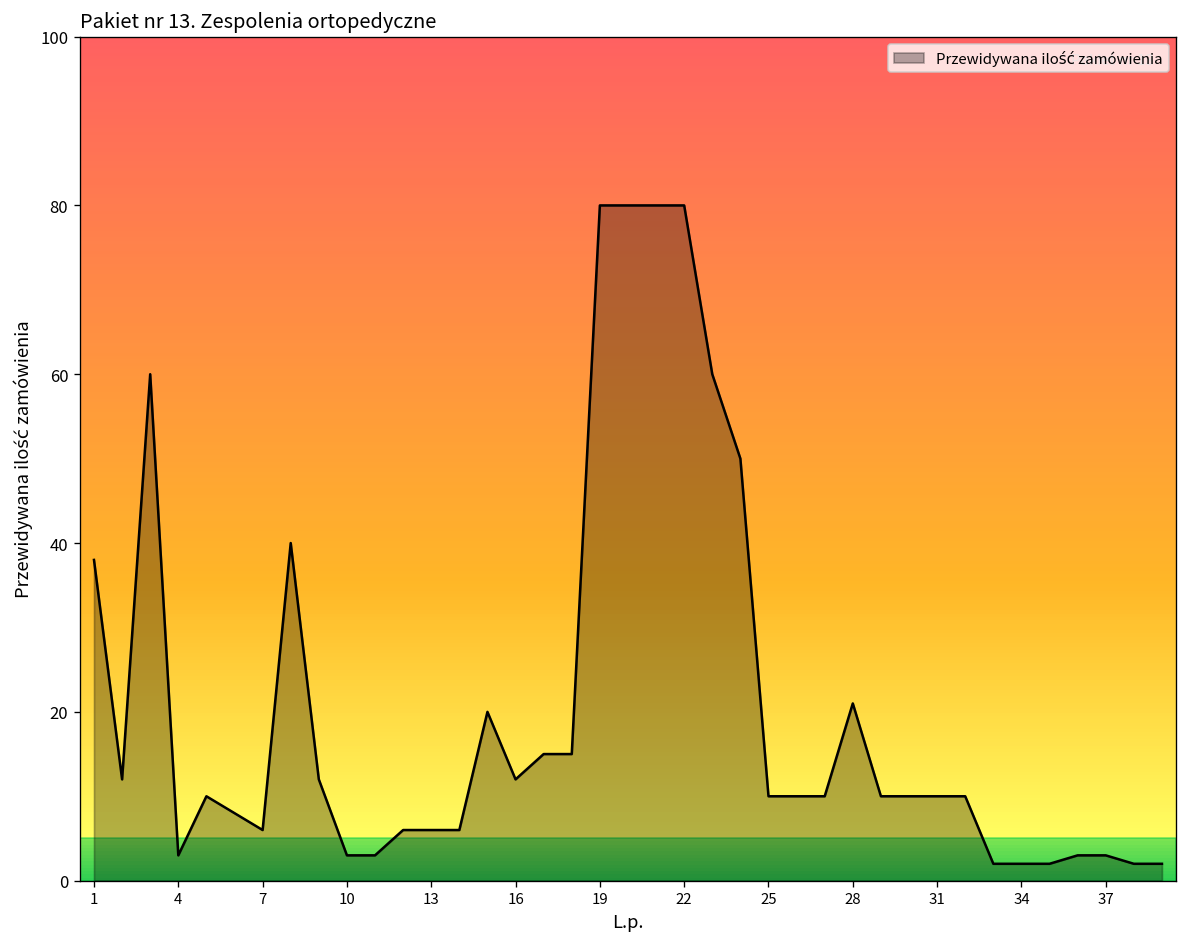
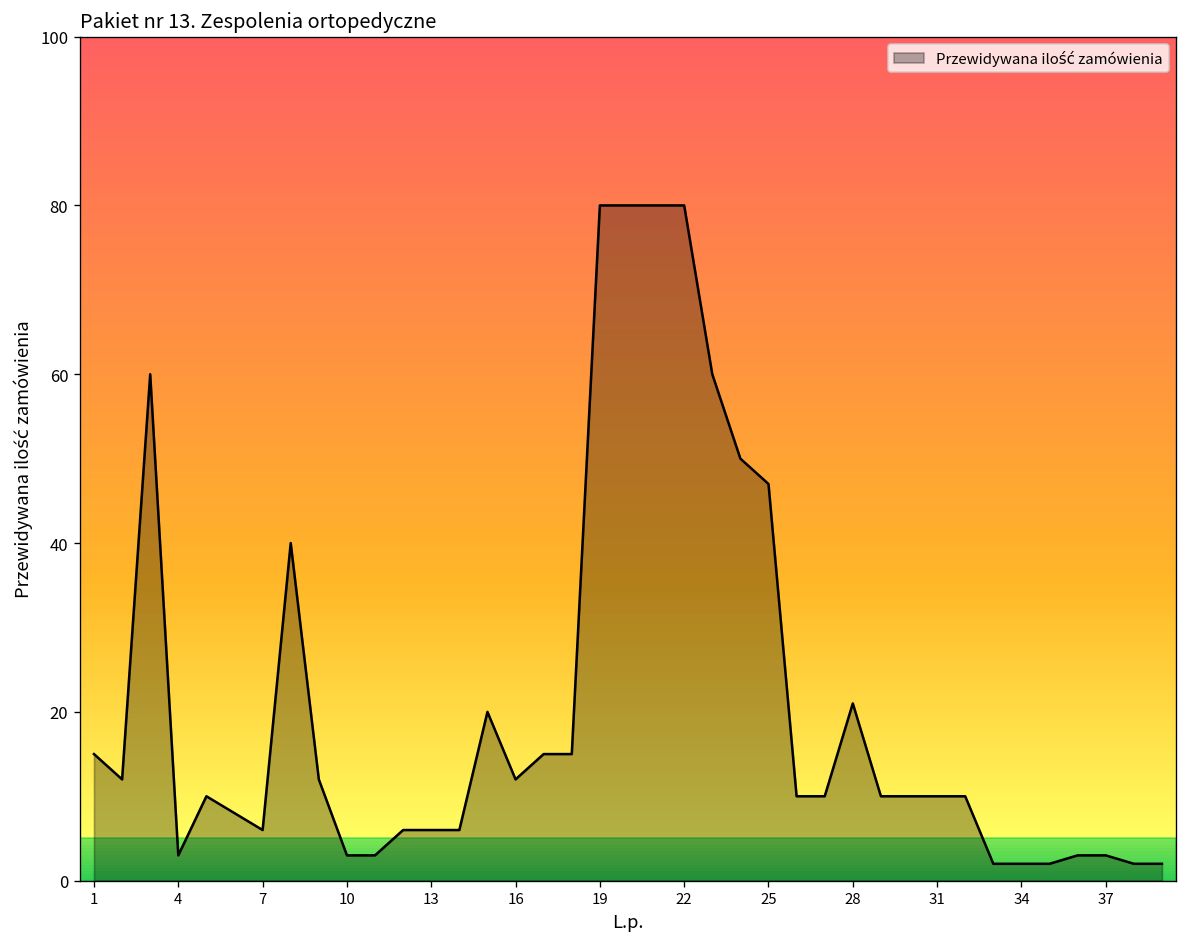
1: 38 -> 15
25: 10 -> 47
